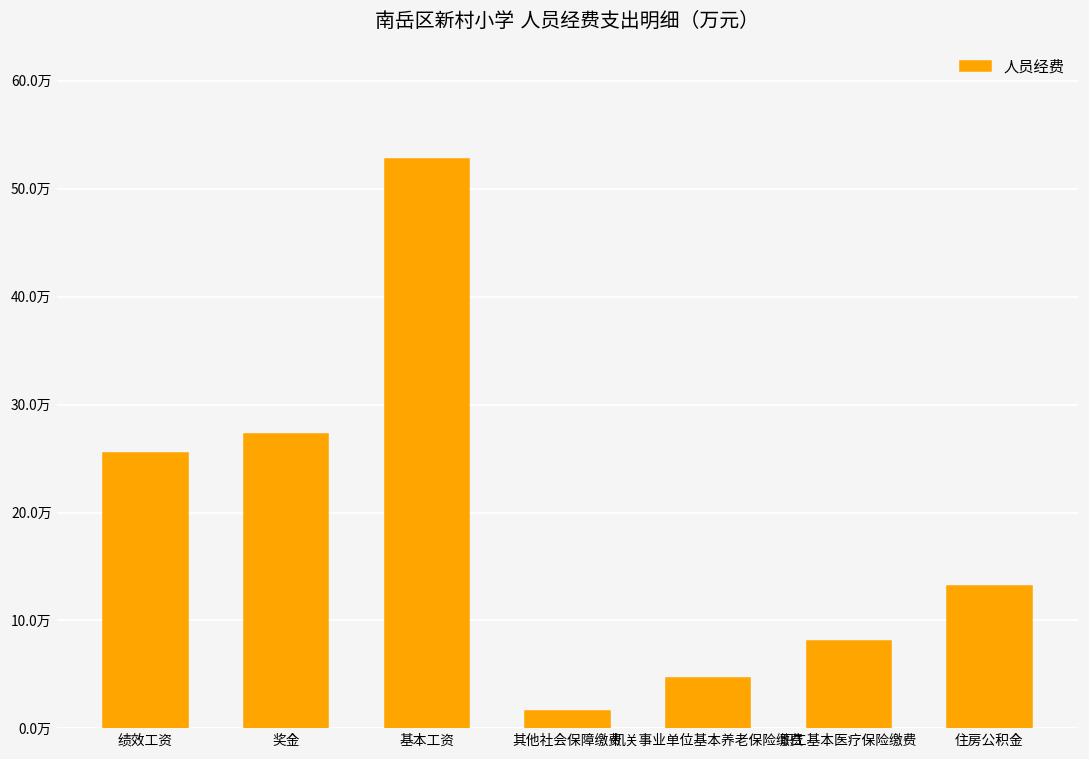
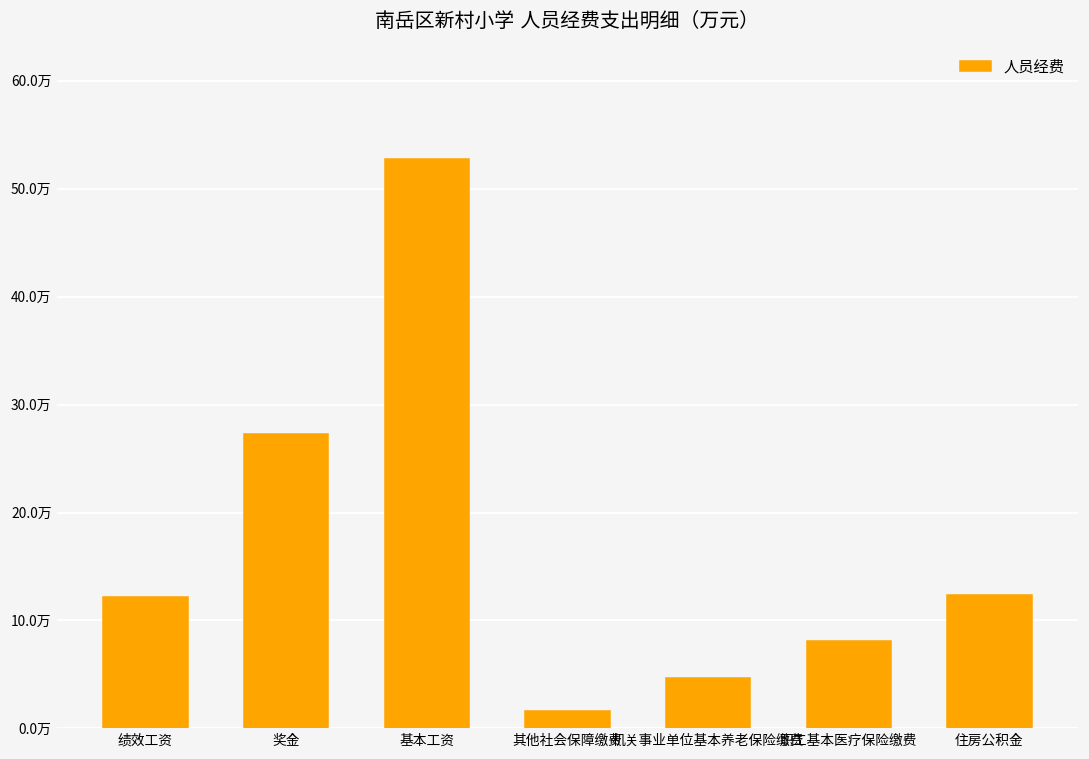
绩效工资: 25万 -> 12万
住房公积金: 13万 -> 12万
